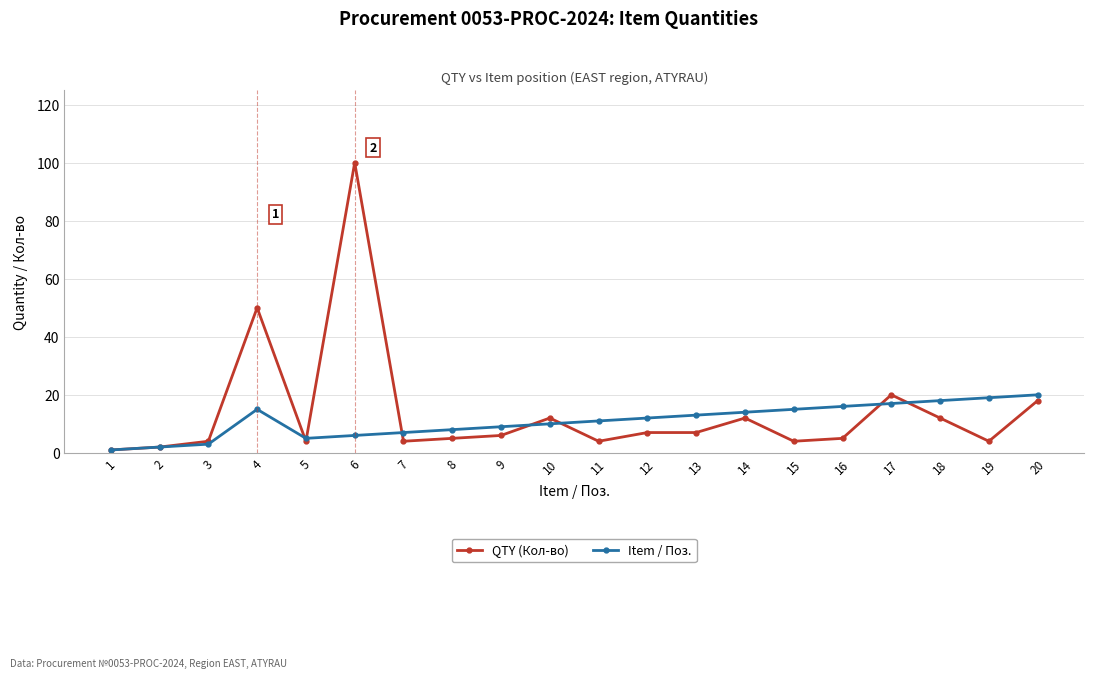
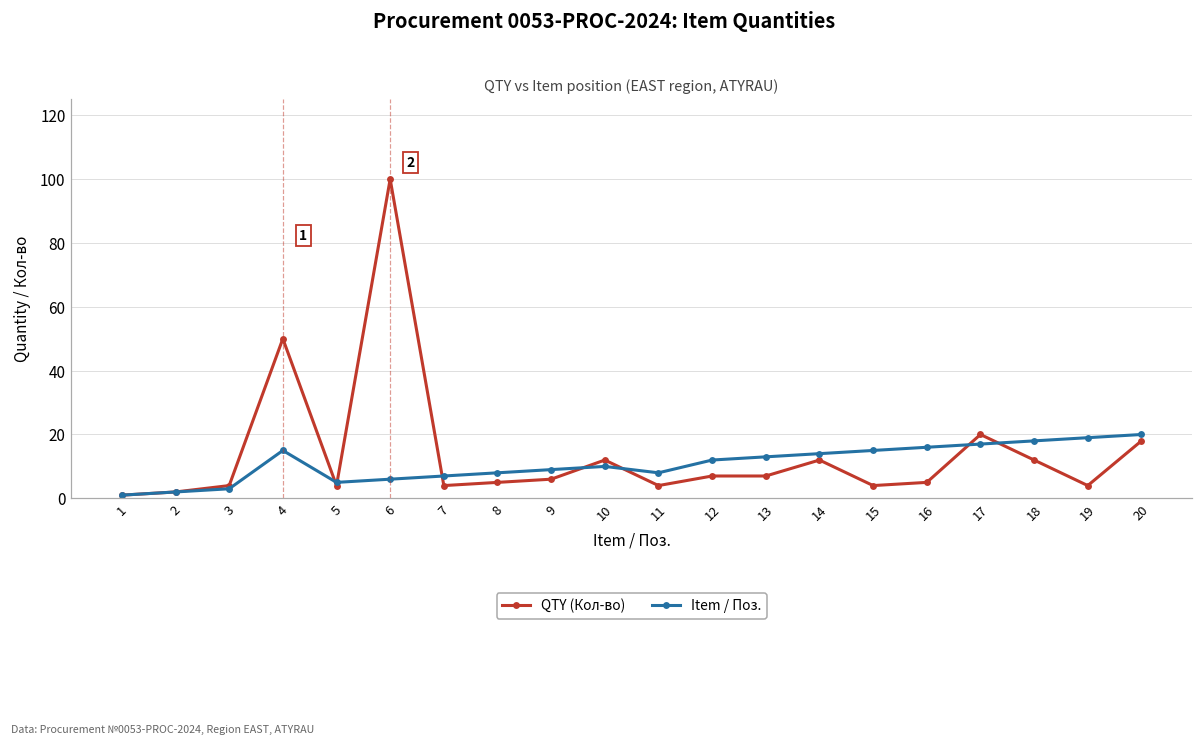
Item / Поз., 11: 11 -> 8
